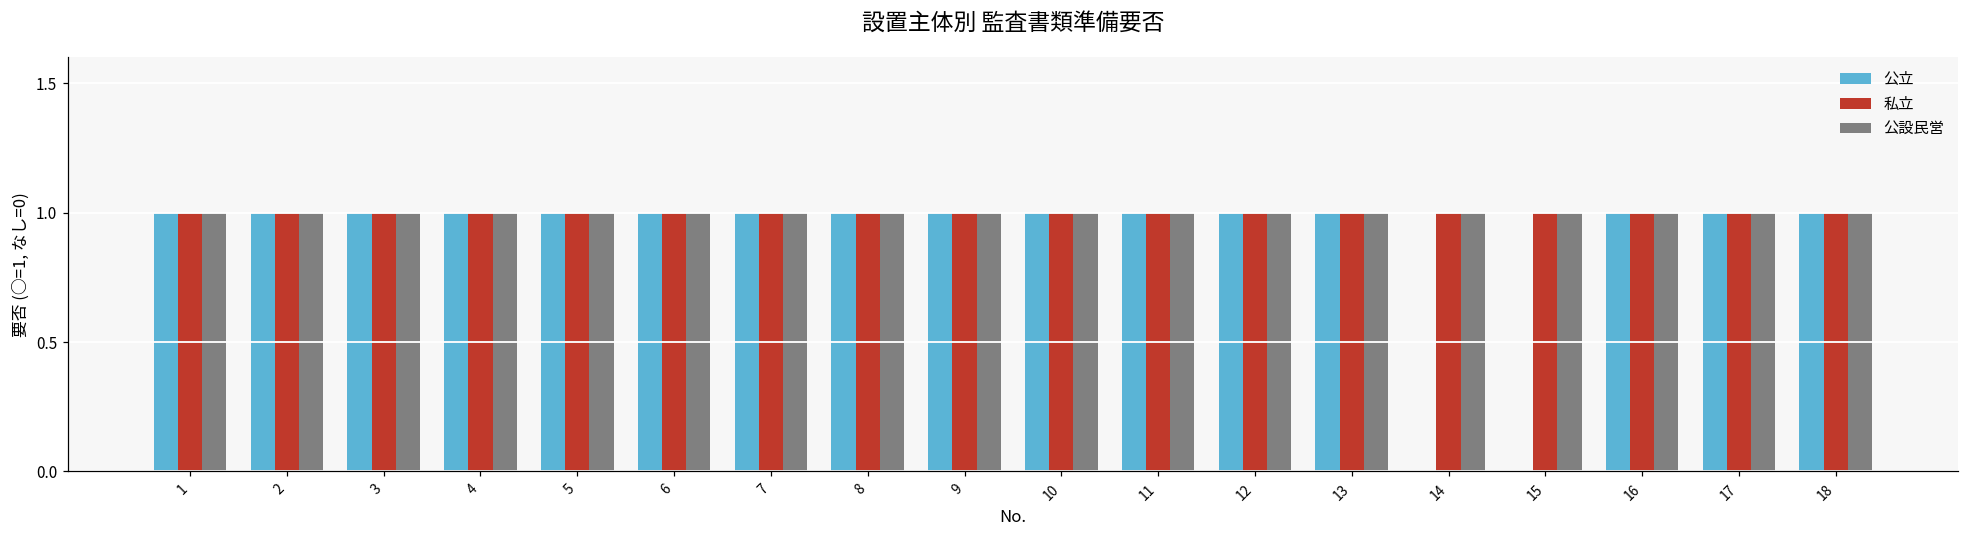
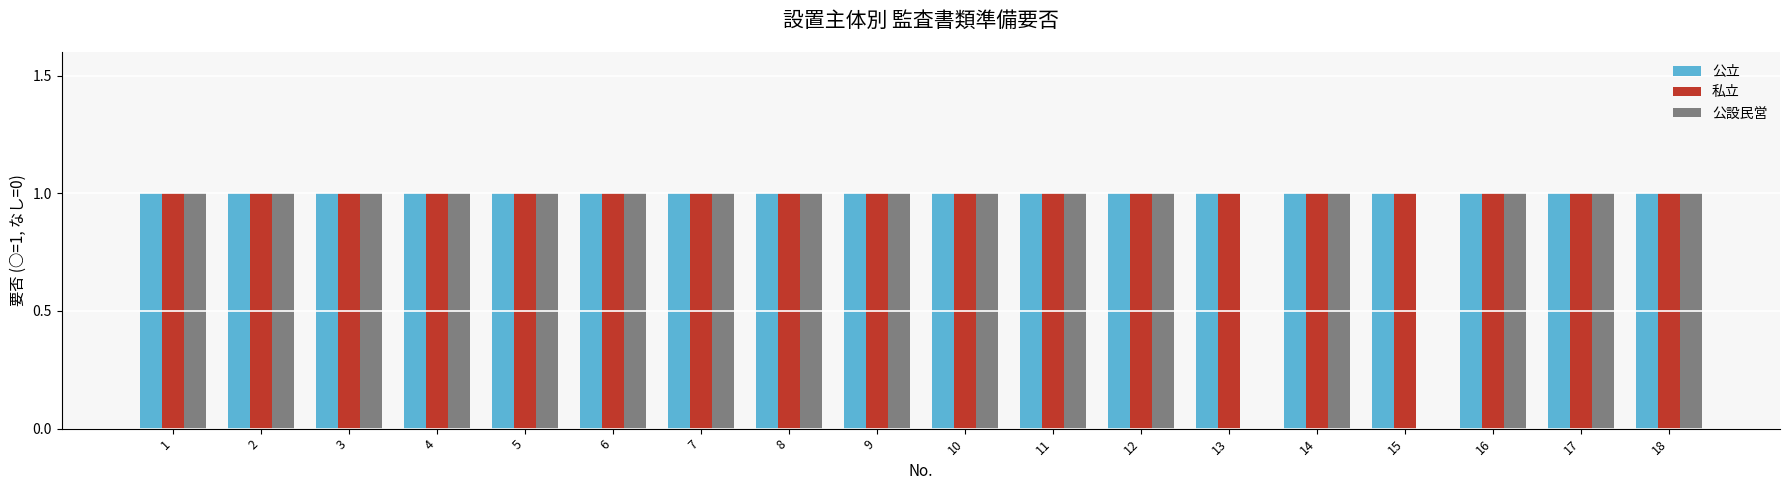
公設民営, 13: 1 -> 0
公立, 14: 0 -> 1
公立, 15: 0 -> 1
公設民営, 15: 1 -> 0
